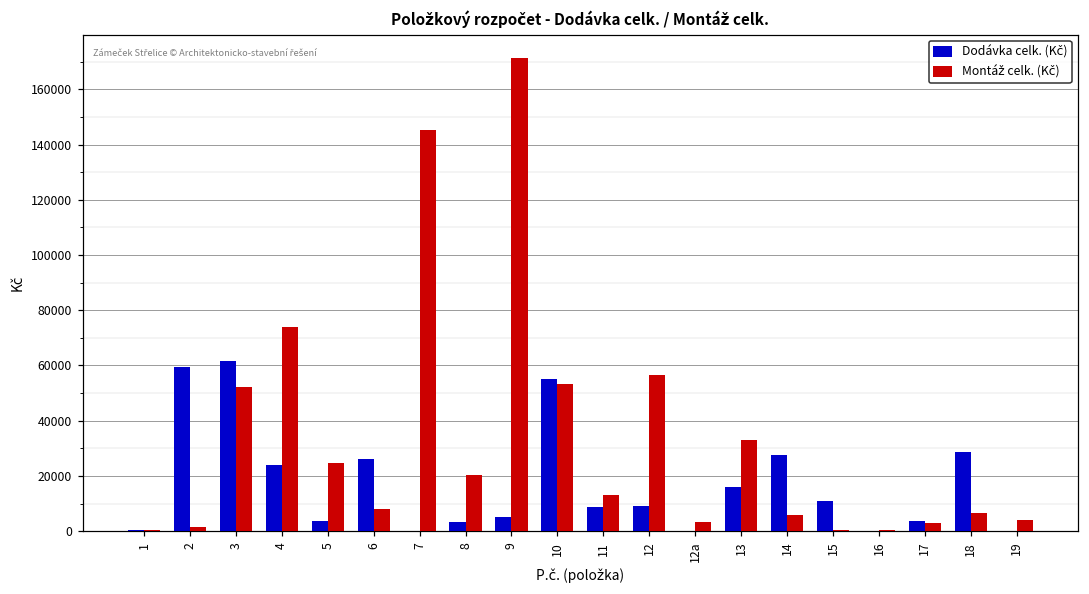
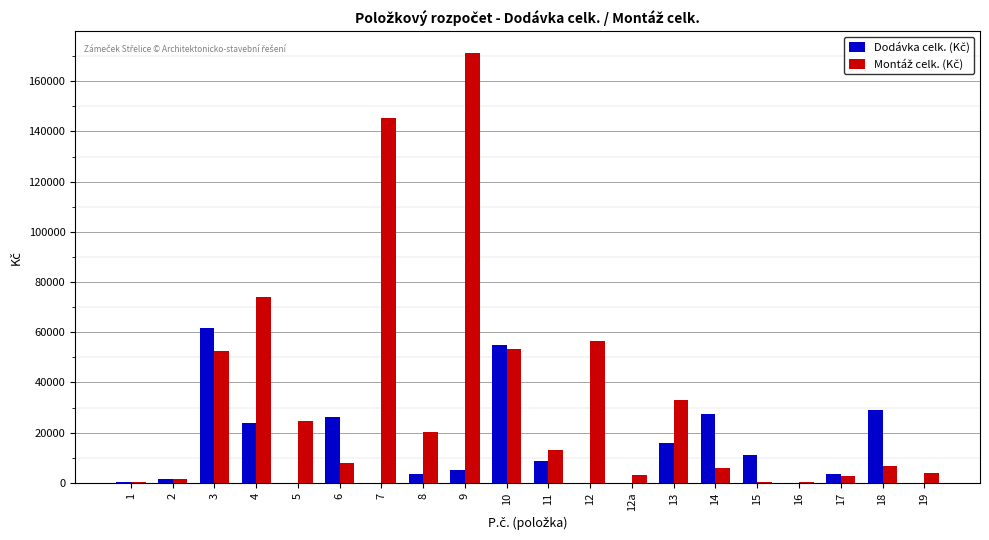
Dodávka celk. (Kč), 2: 59000 -> 1000
Dodávka celk. (Kč), 5: 4000 -> 0
Dodávka celk. (Kč), 12: 9000 -> 0
